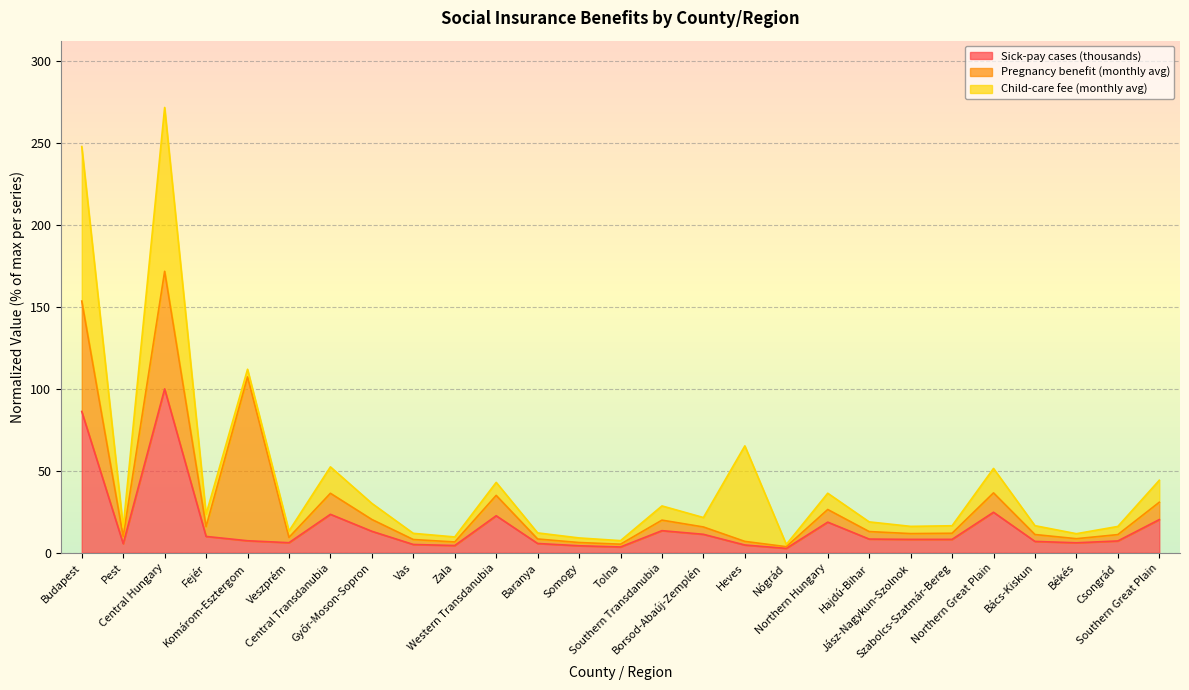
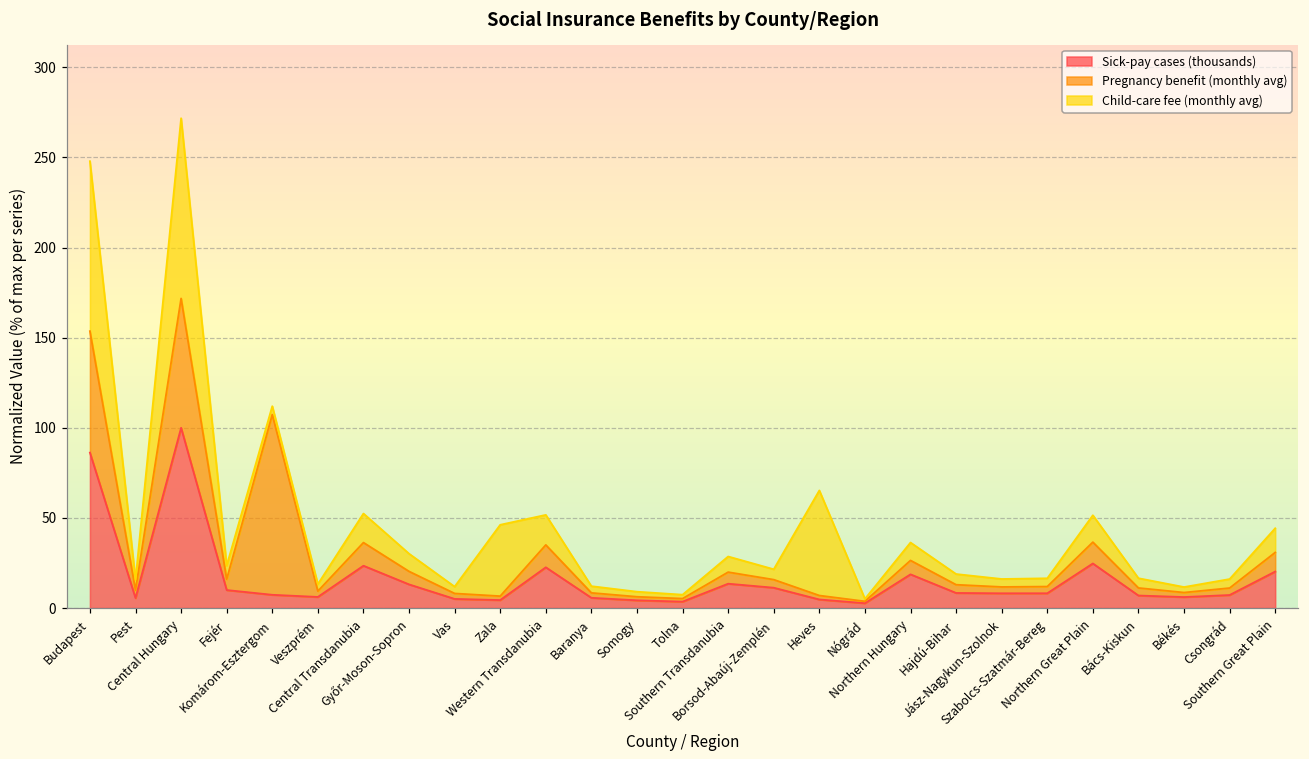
Child-care fee (monthly avg), Zala: 3 -> 40
Child-care fee (monthly avg), Western Transdanubia: 8 -> 17
